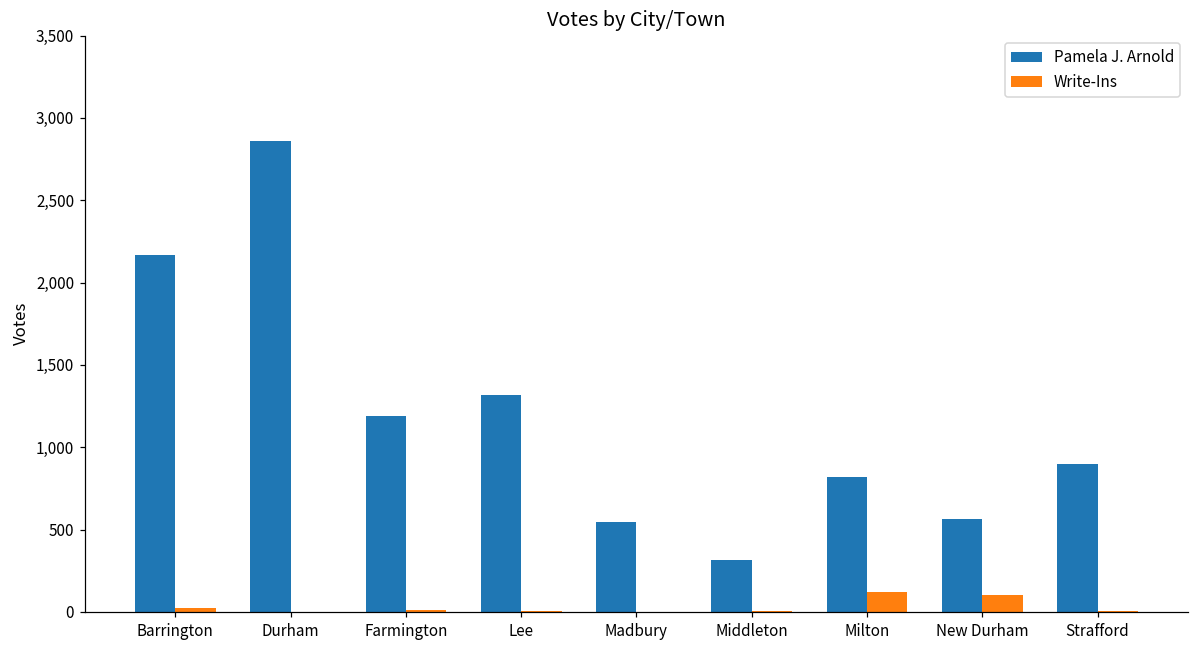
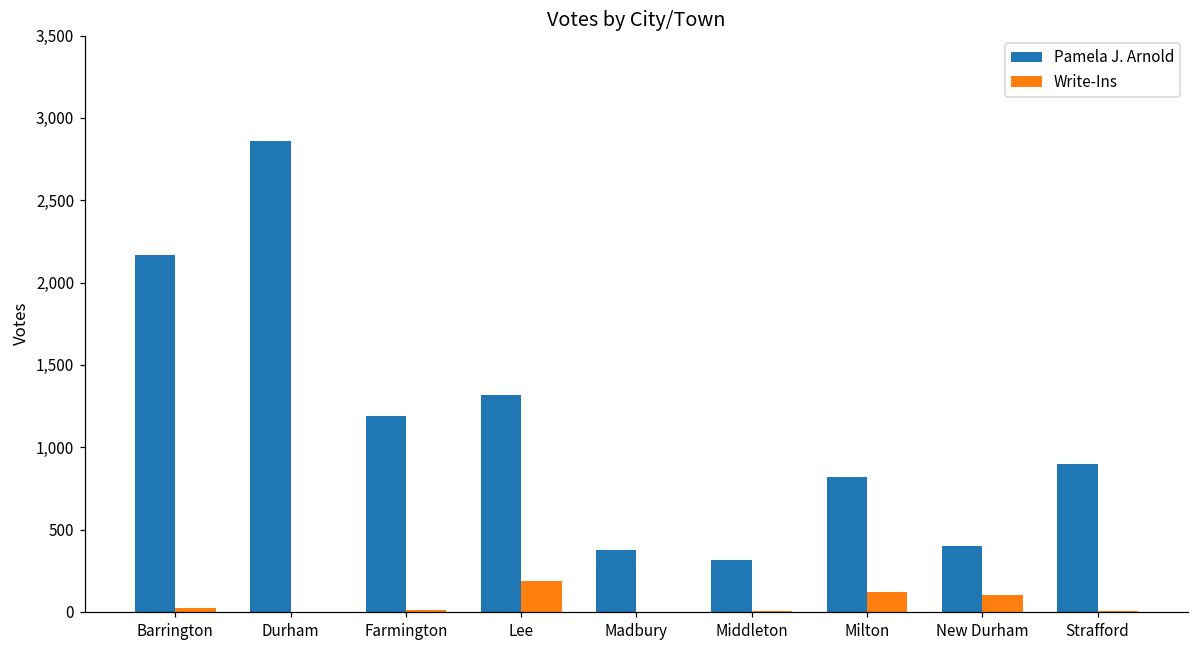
Write-Ins, Lee: 10 -> 190
Pamela J. Arnold, Madbury: 550 -> 370
Pamela J. Arnold, New Durham: 570 -> 400
